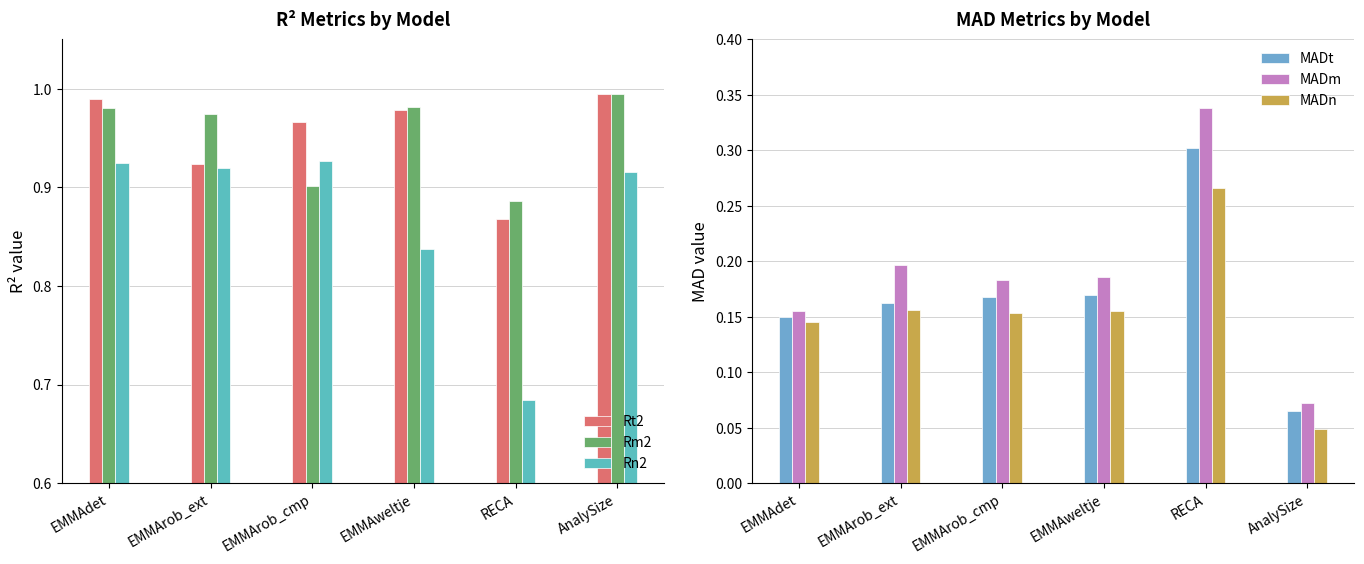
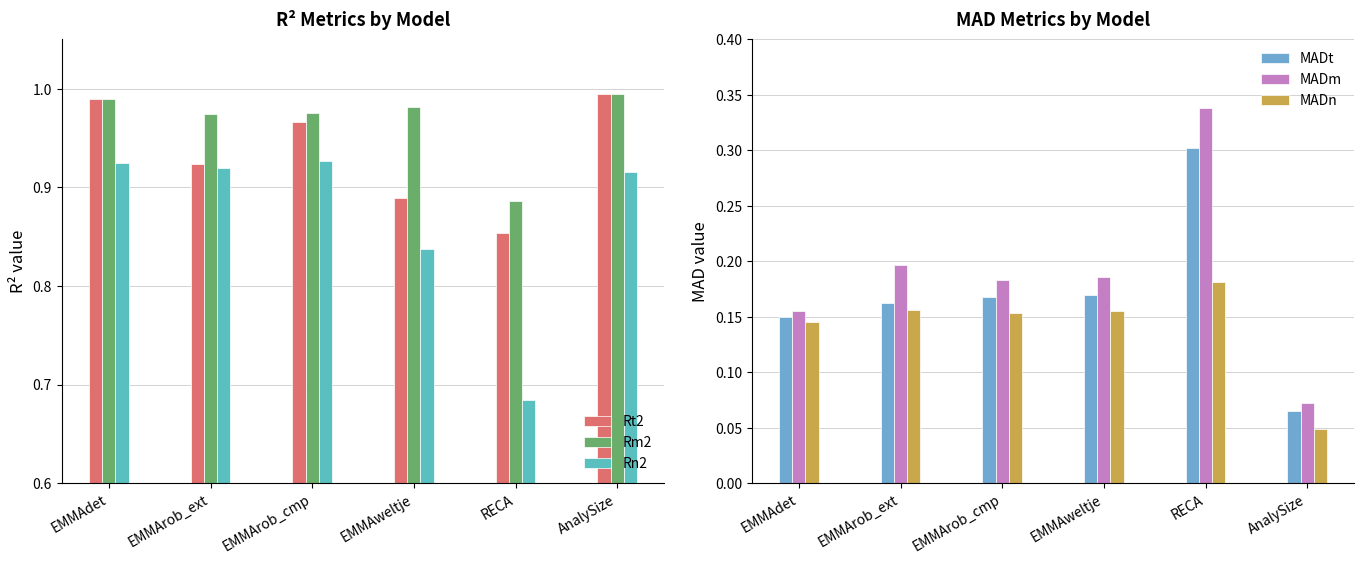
R² Metrics by Model, Rm2, EMMAdet: 0.98 -> 0.99
R² Metrics by Model, Rm2, EMMArob_cmp: 0.90 -> 0.98
R² Metrics by Model, Rt2, EMMAweltje: 0.98 -> 0.89
R² Metrics by Model, Rt2, RECA: 0.87 -> 0.85
MAD Metrics by Model, MADn, RECA: 0.266 -> 0.181
